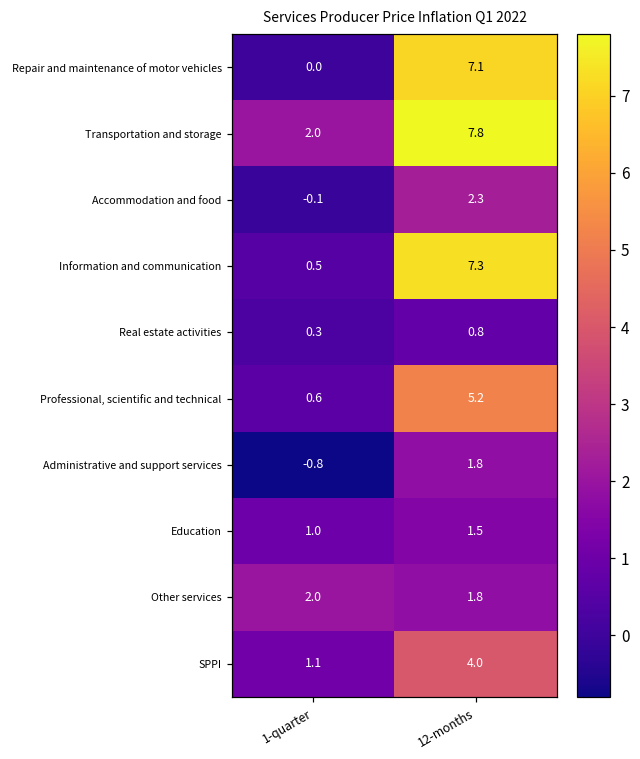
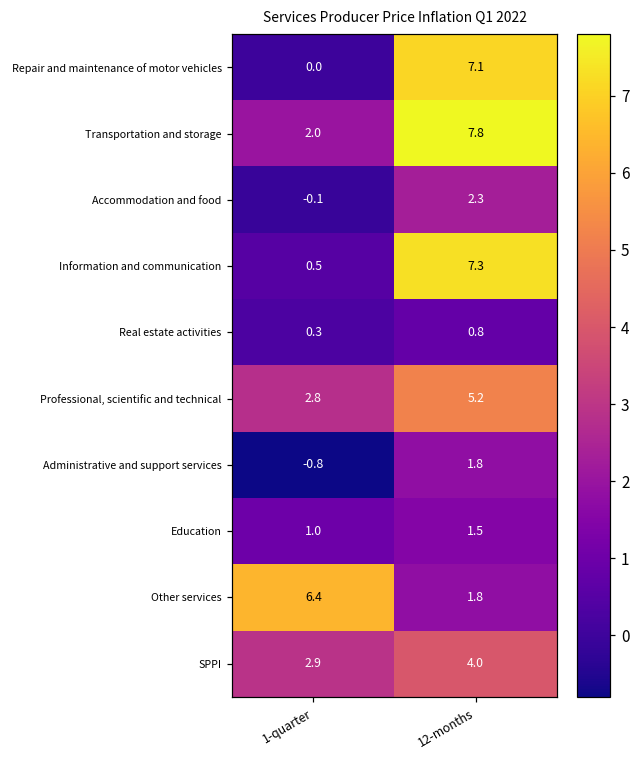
Professional, scientific and technical, 1-quarter: 0.6 -> 2.8
Other services, 1-quarter: 2.0 -> 6.4
SPPI, 1-quarter: 1.1 -> 2.9
